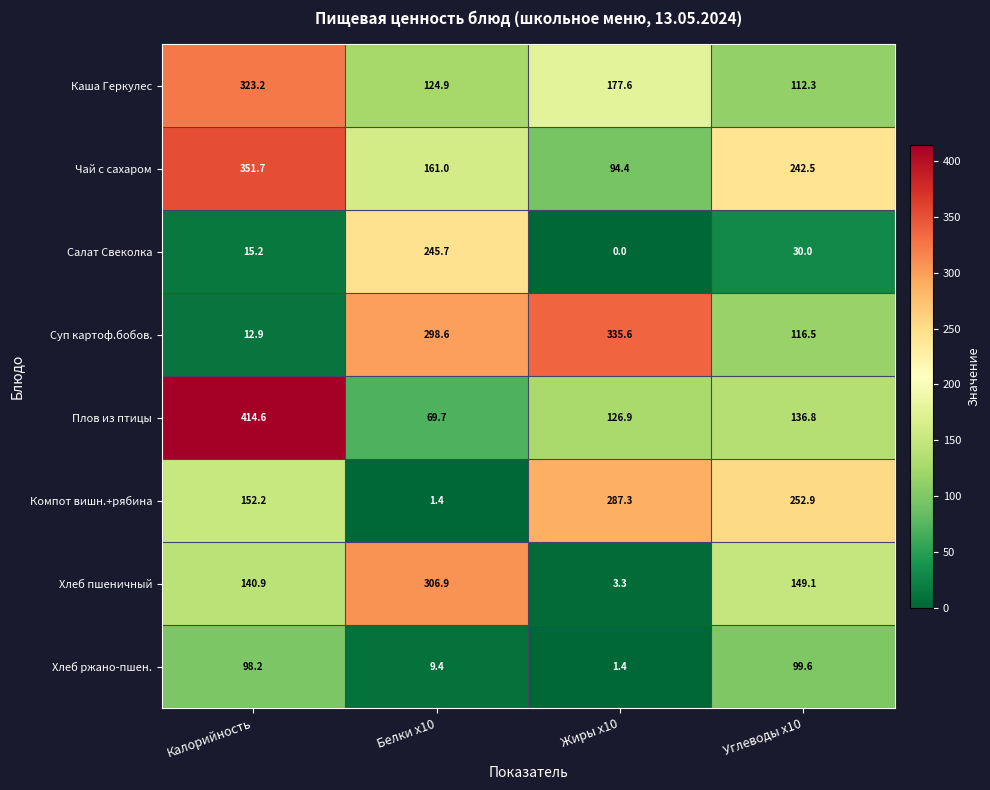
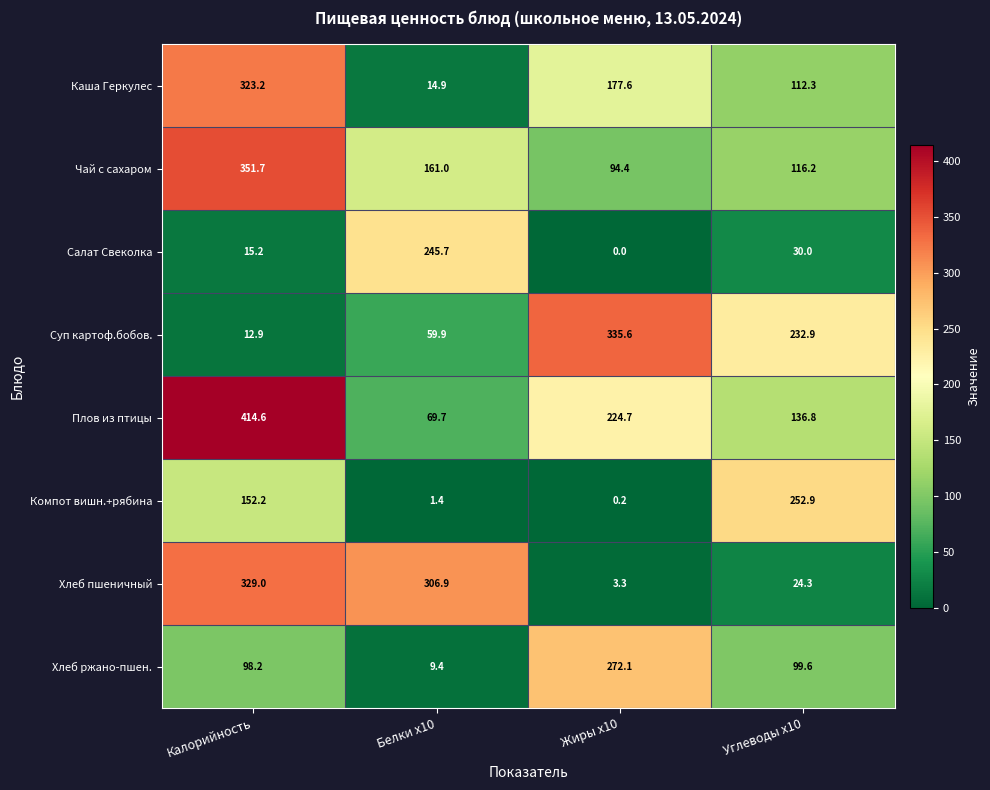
Каша Геркулес, Белки x10: 124.9 -> 14.9
Чай с сахаром, Углеводы x10: 242.5 -> 116.2
Суп картоф.бобов., Белки x10: 298.6 -> 59.9
Суп картоф.бобов., Углеводы x10: 116.5 -> 232.9
Плов из птицы, Жиры x10: 126.9 -> 224.7
Компот вишн.+рябина, Жиры x10: 287.3 -> 0.2
Хлеб пшеничный, Калорийность: 140.9 -> 329.0
Хлеб пшеничный, Углеводы x10: 149.1 -> 24.3
Хлеб ржано-пшен., Жиры x10: 1.4 -> 272.1
